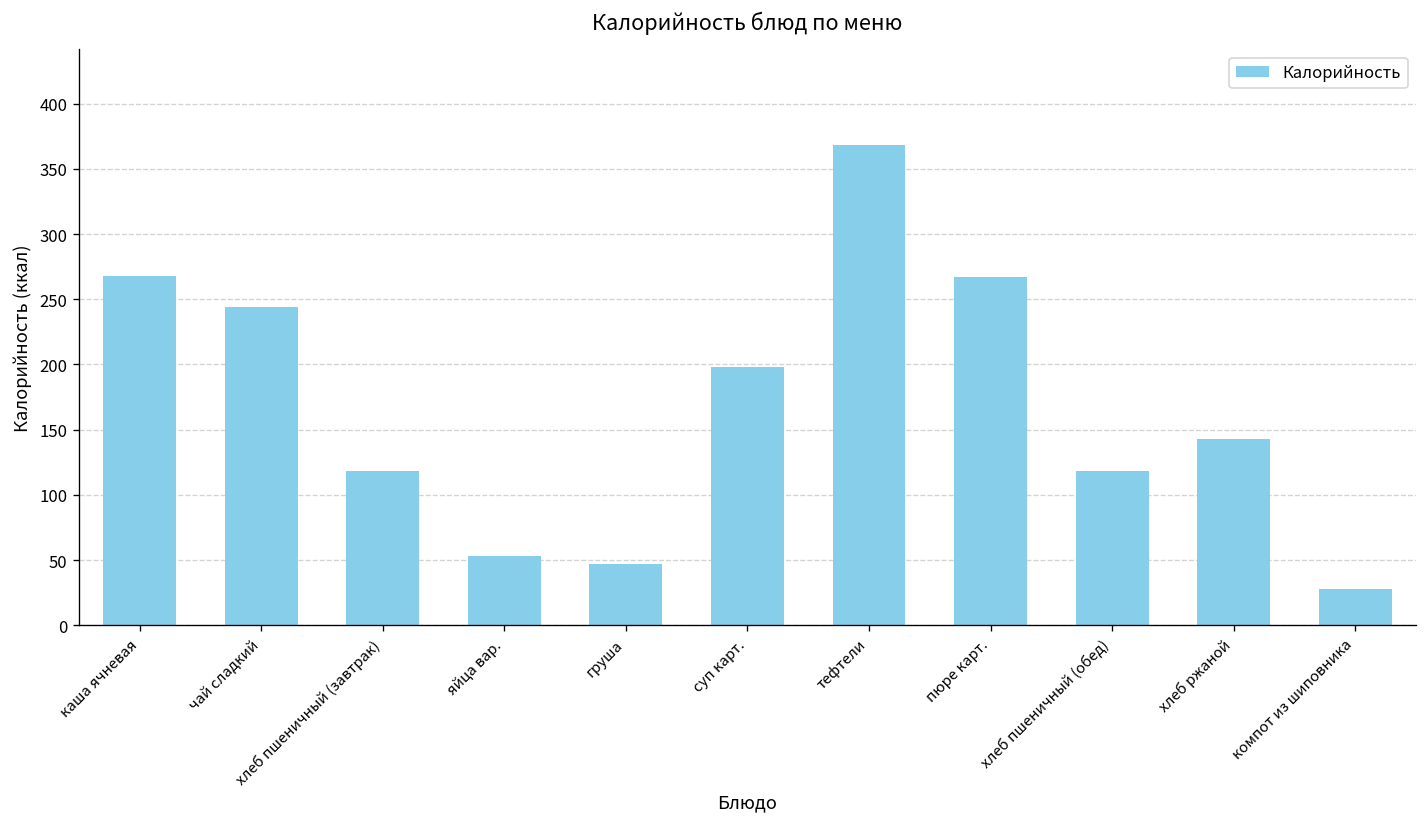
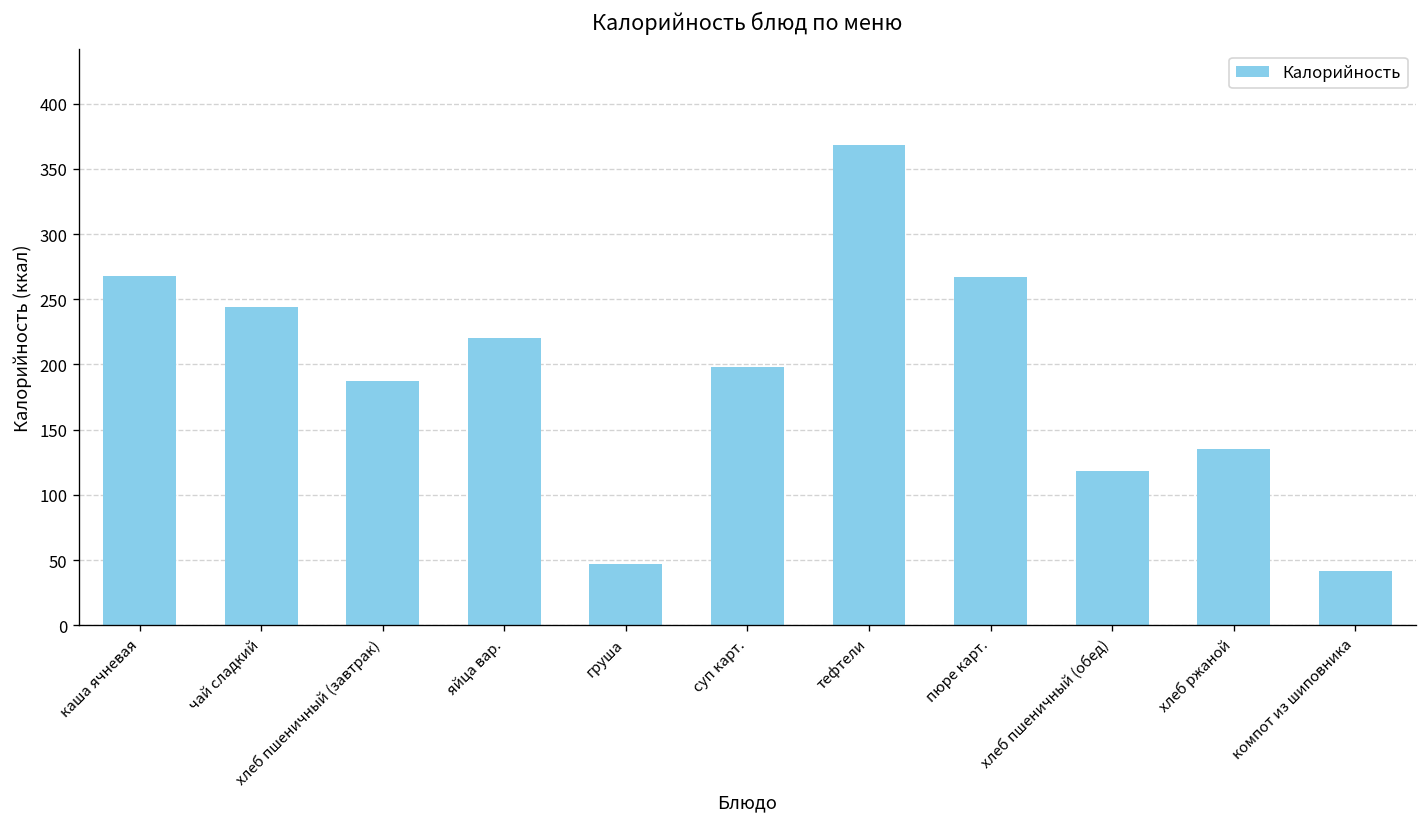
хлеб пшеничный (завтрак): 118 -> 187
яйца вар.: 53 -> 220
хлеб ржаной: 143 -> 135
компот из шиповника: 28 -> 42
